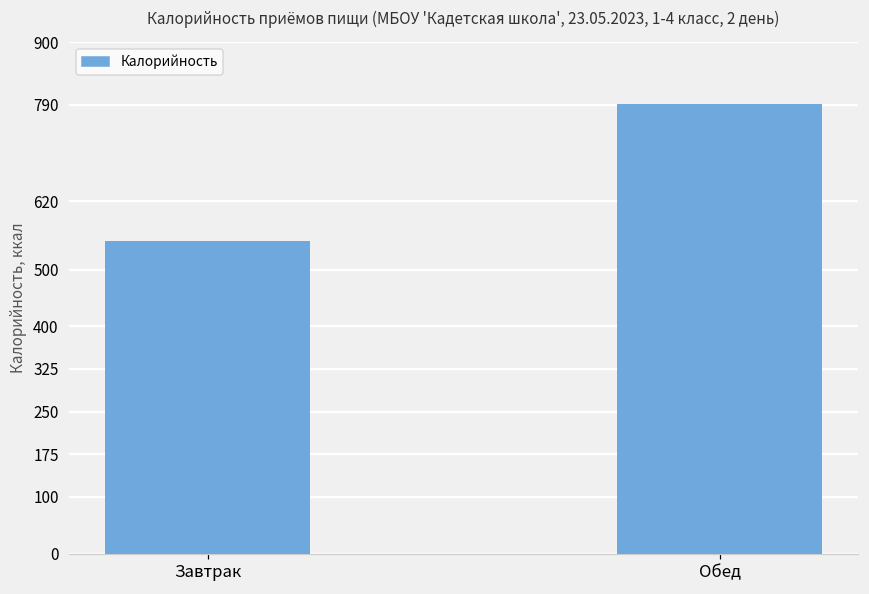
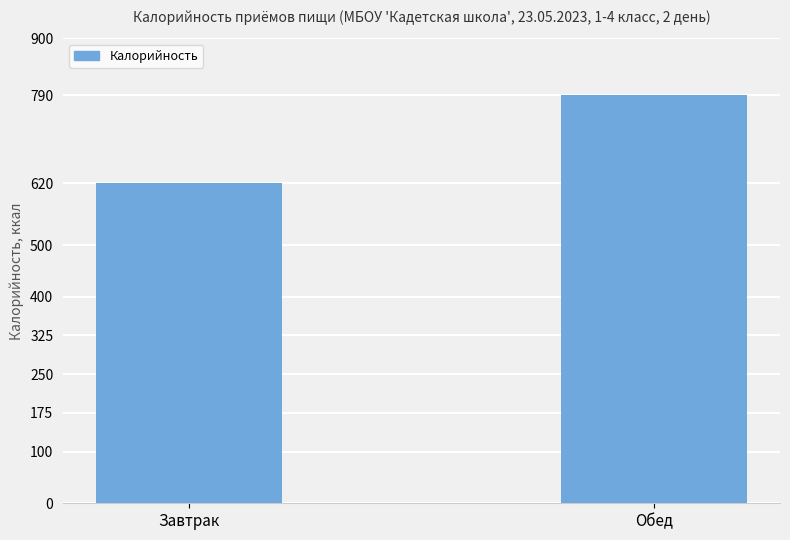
Завтрак: 550 -> 620
